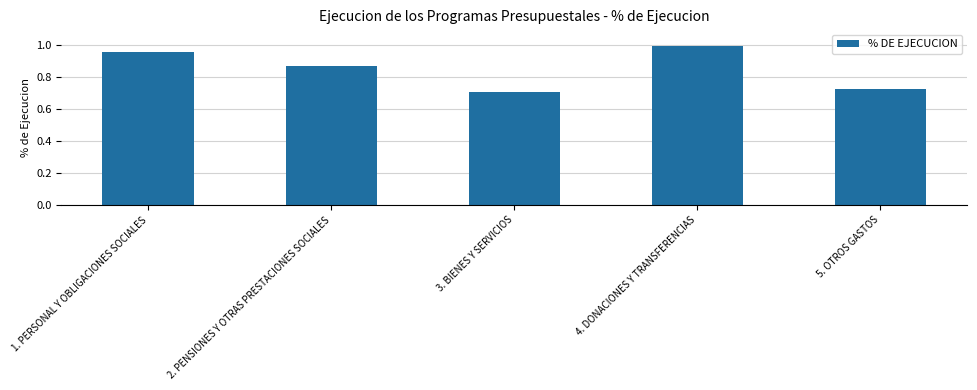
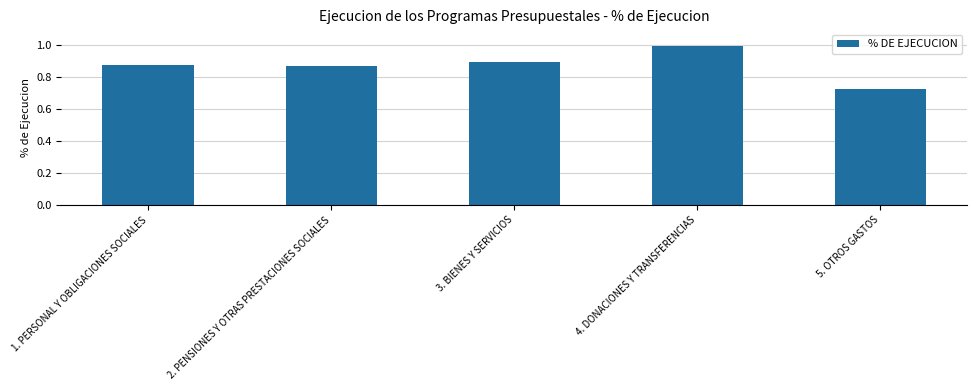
1. PERSONAL Y OBLIGACIONES SOCIALES: 0.96 -> 0.88
3. BIENES Y SERVICIOS: 0.71 -> 0.90
